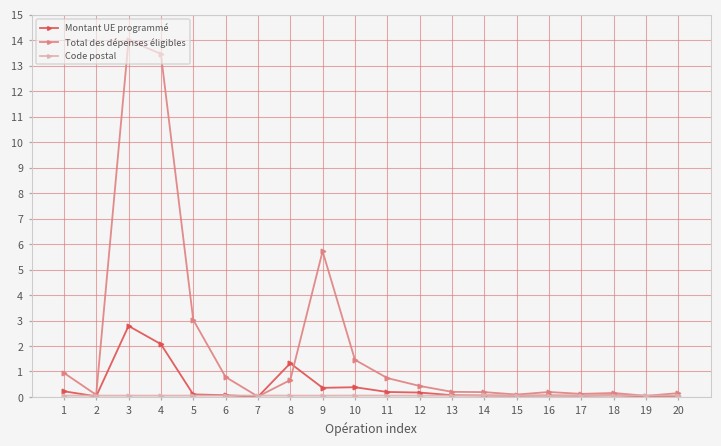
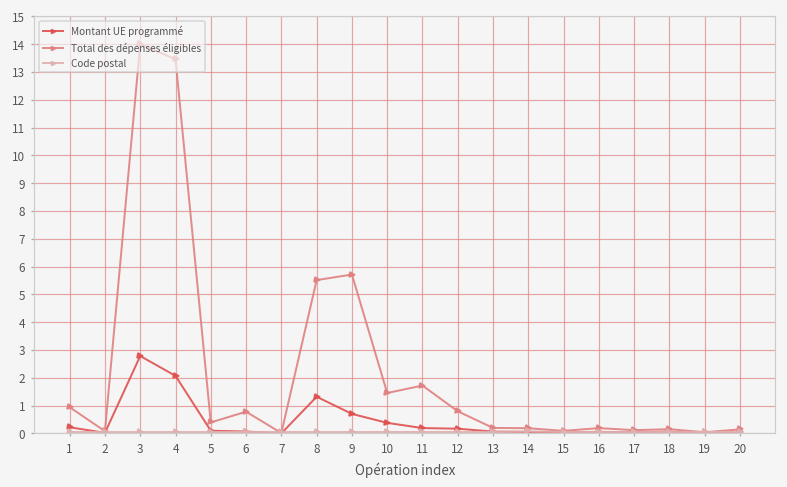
Total des dépenses éligibles, 5: 3.0 -> 0.4
Total des dépenses éligibles, 8: 0.7 -> 5.5
Montant UE programmé, 9: 0.4 -> 0.7
Total des dépenses éligibles, 11: 0.7 -> 1.7
Total des dépenses éligibles, 12: 0.4 -> 0.8
